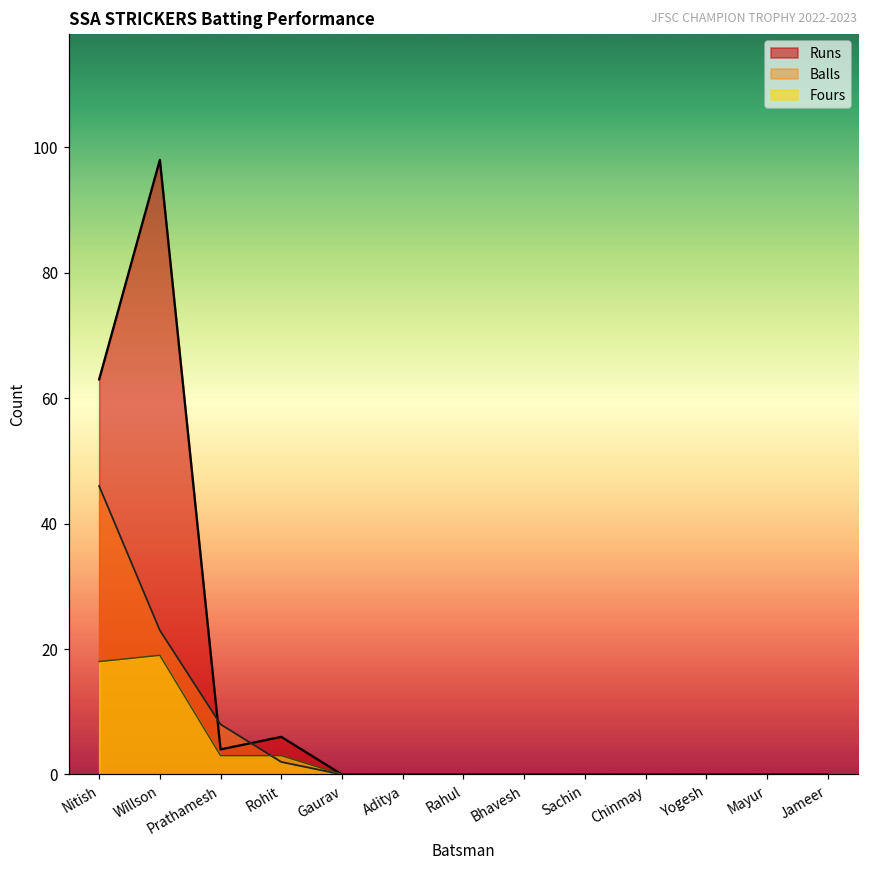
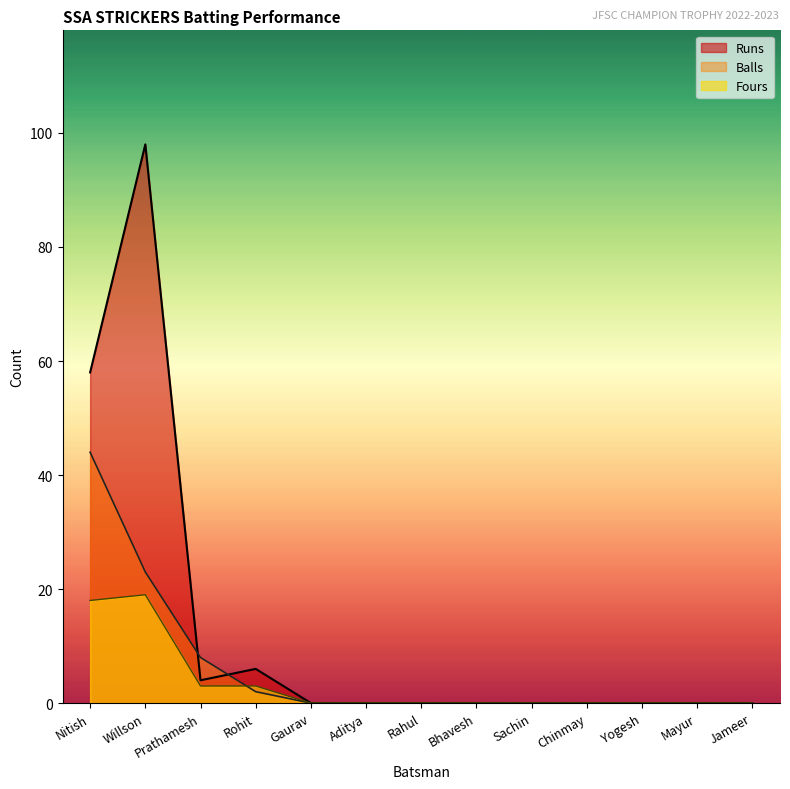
Runs, Nitish: 63 -> 58
Balls, Nitish: 46 -> 44
